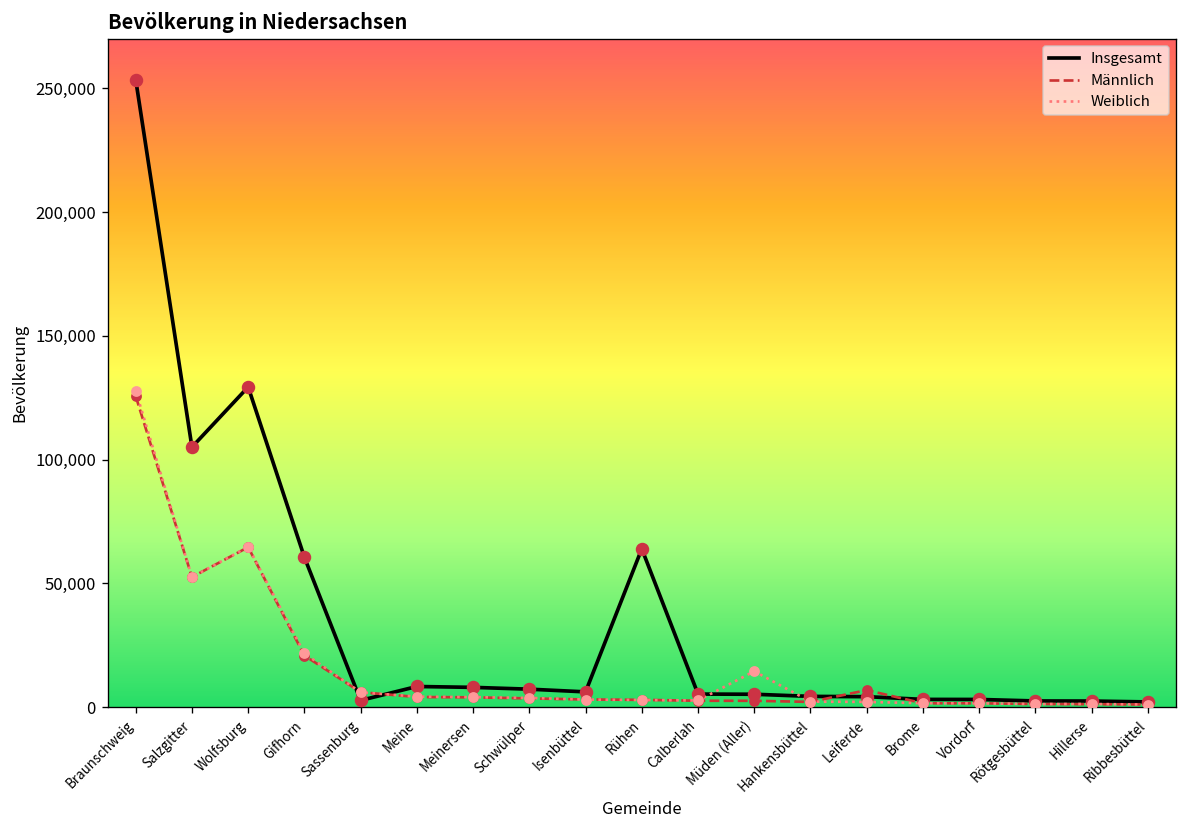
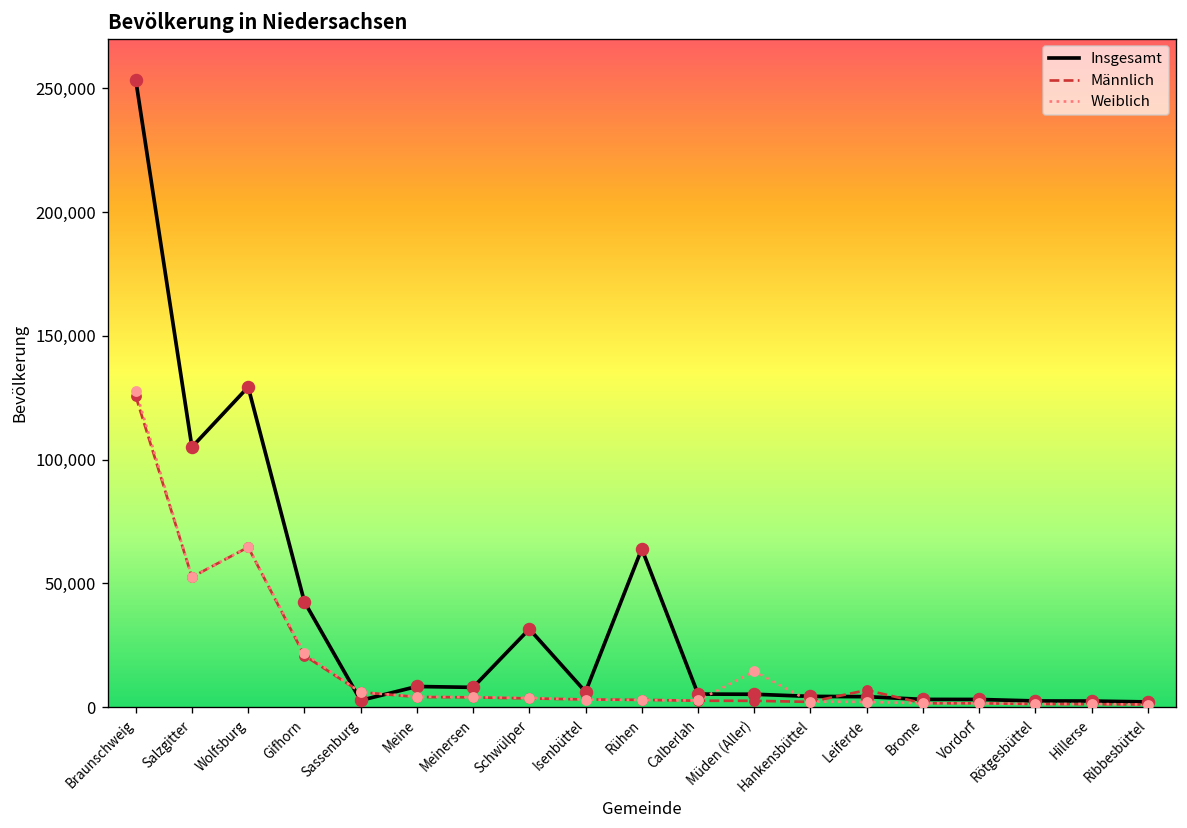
Insgesamt, Gifhorn: 61,000 -> 43,000
Insgesamt, Schwülper: 7,000 -> 32,000
